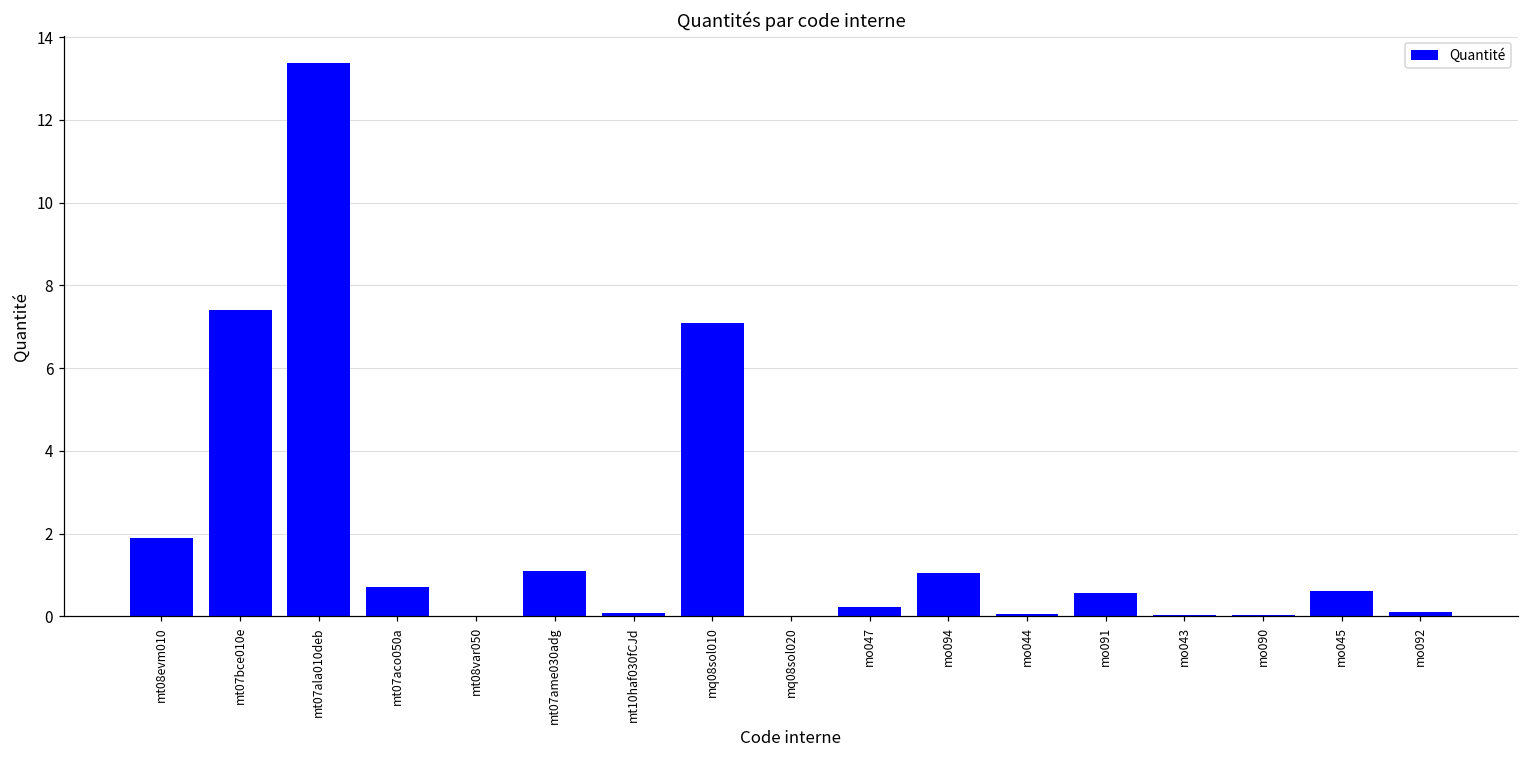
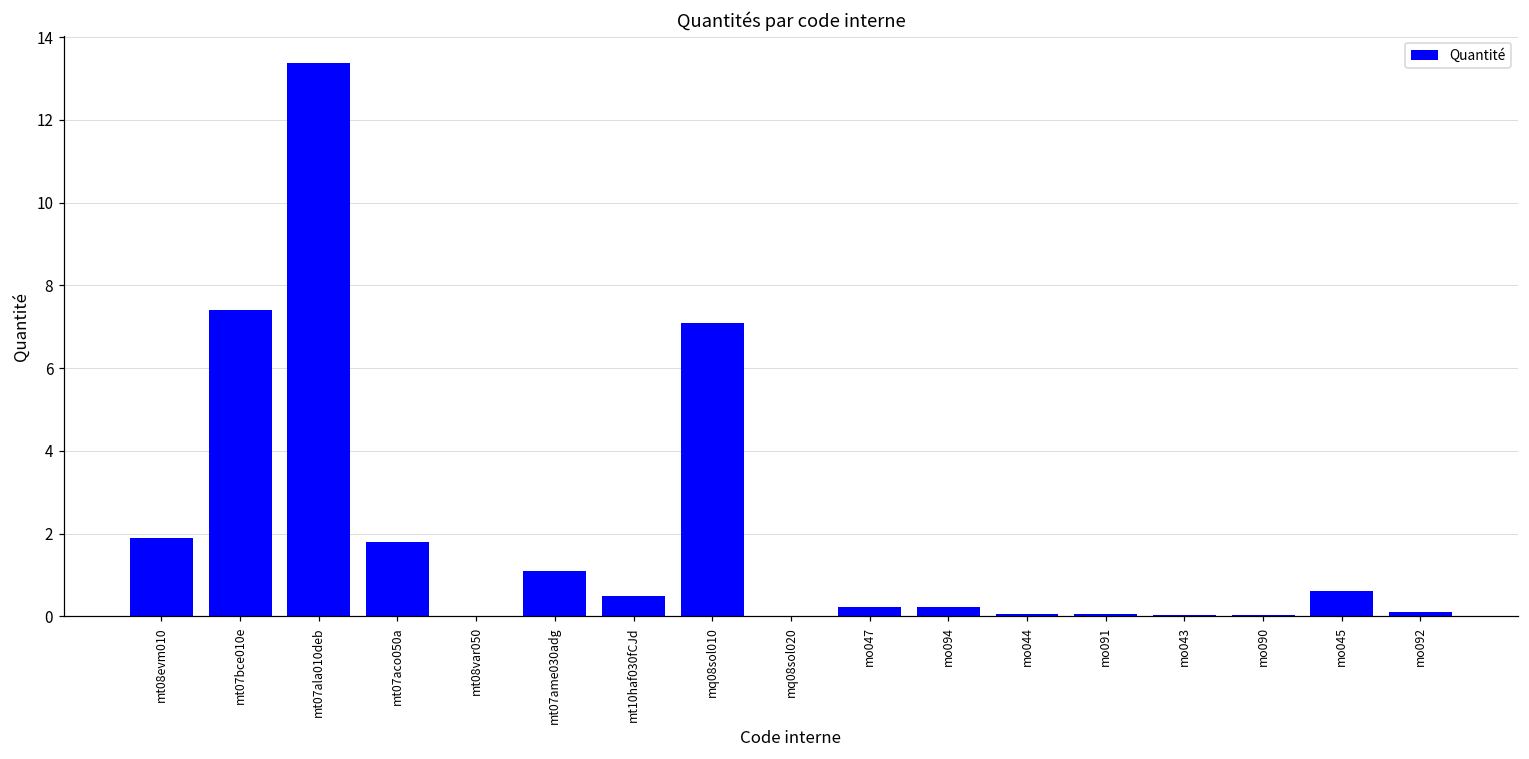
mt07aco050a: 0.7 -> 1.8
mt10haf030fCJd: 0.1 -> 0.5
mo094: 1.1 -> 0.2
mo091: 0.6 -> 0.1
